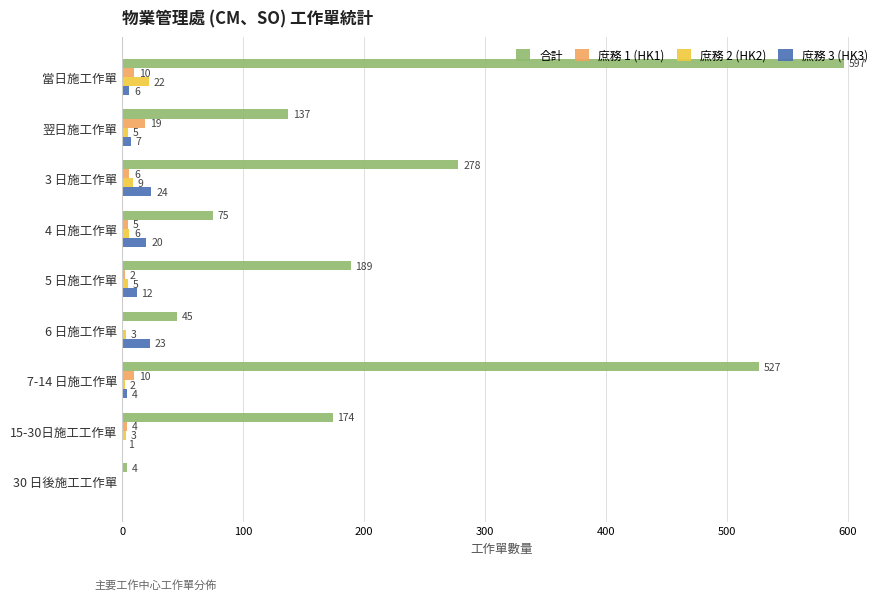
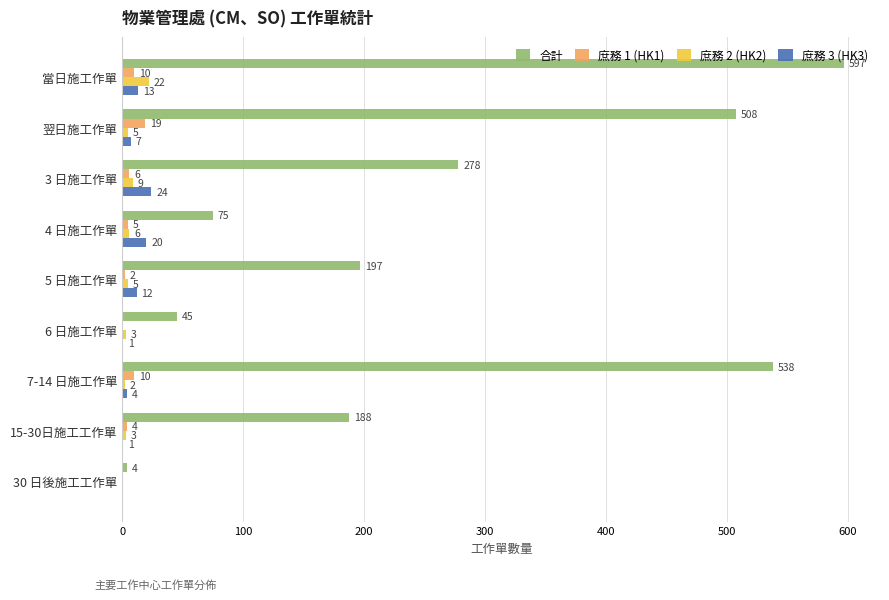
庶務 3 (HK3), 當日施工作單: 6 -> 13
合計, 翌日施工作單: 137 -> 508
合計, 5 日施工作單: 189 -> 197
庶務 3 (HK3), 6 日施工作單: 23 -> 1
合計, 7-14 日施工作單: 527 -> 538
合計, 15-30日施工工作單: 174 -> 188
